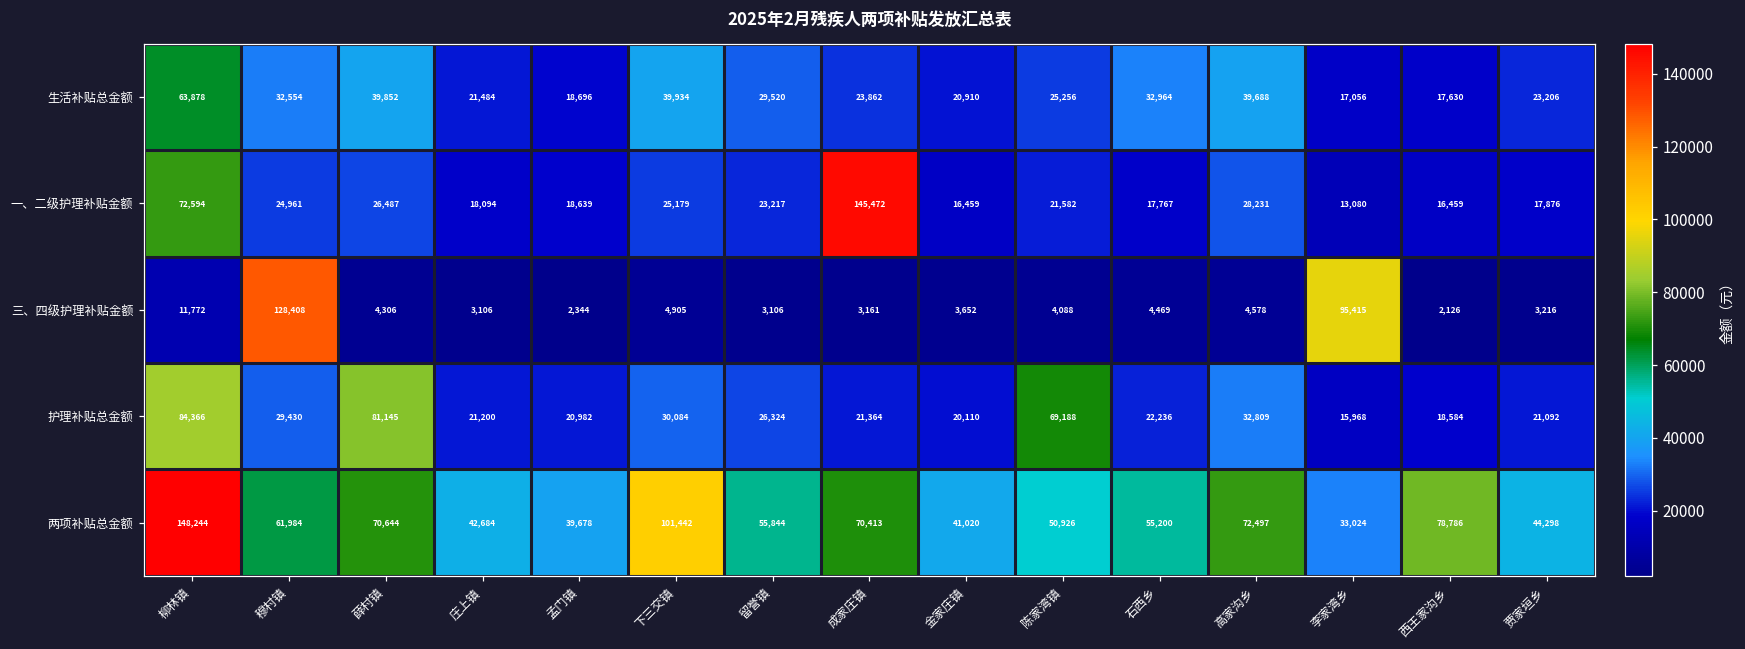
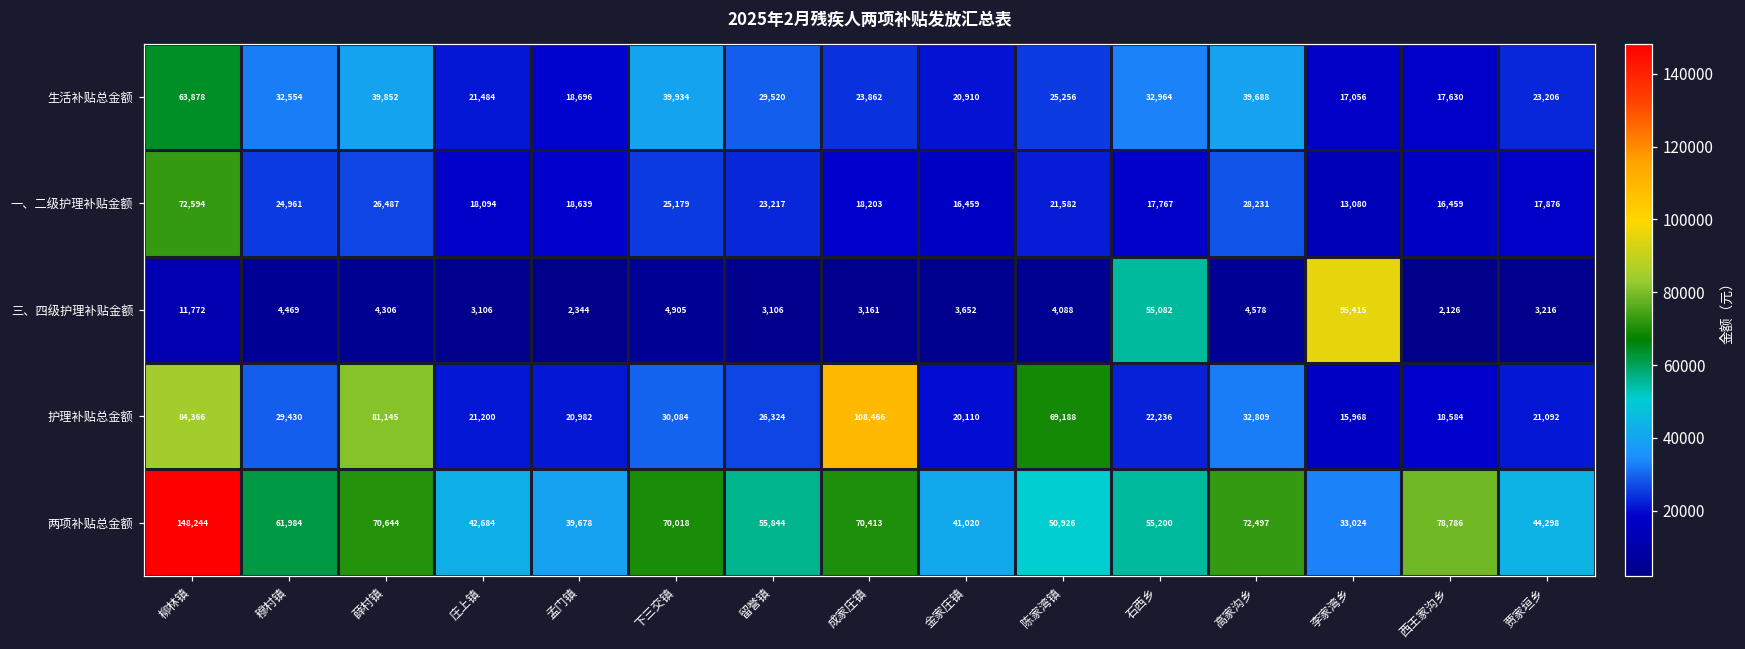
一、二级护理补贴金额, 成家庄镇: 145,472 -> 18,203
三、四级护理补贴金额, 穆村镇: 128,408 -> 4,469
三、四级护理补贴金额, 石西乡: 4,469 -> 55,082
护理补贴总金额, 成家庄镇: 21,364 -> 108,466
两项补贴总金额, 下三交镇: 101,442 -> 70,018
